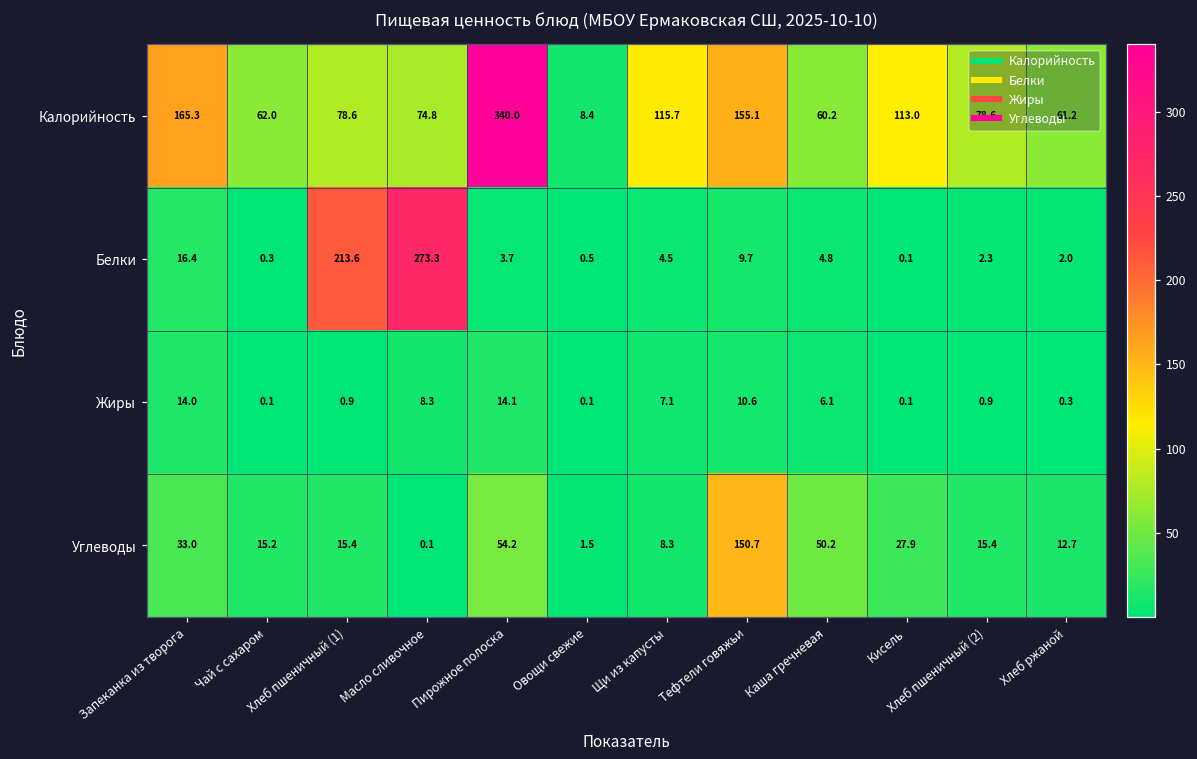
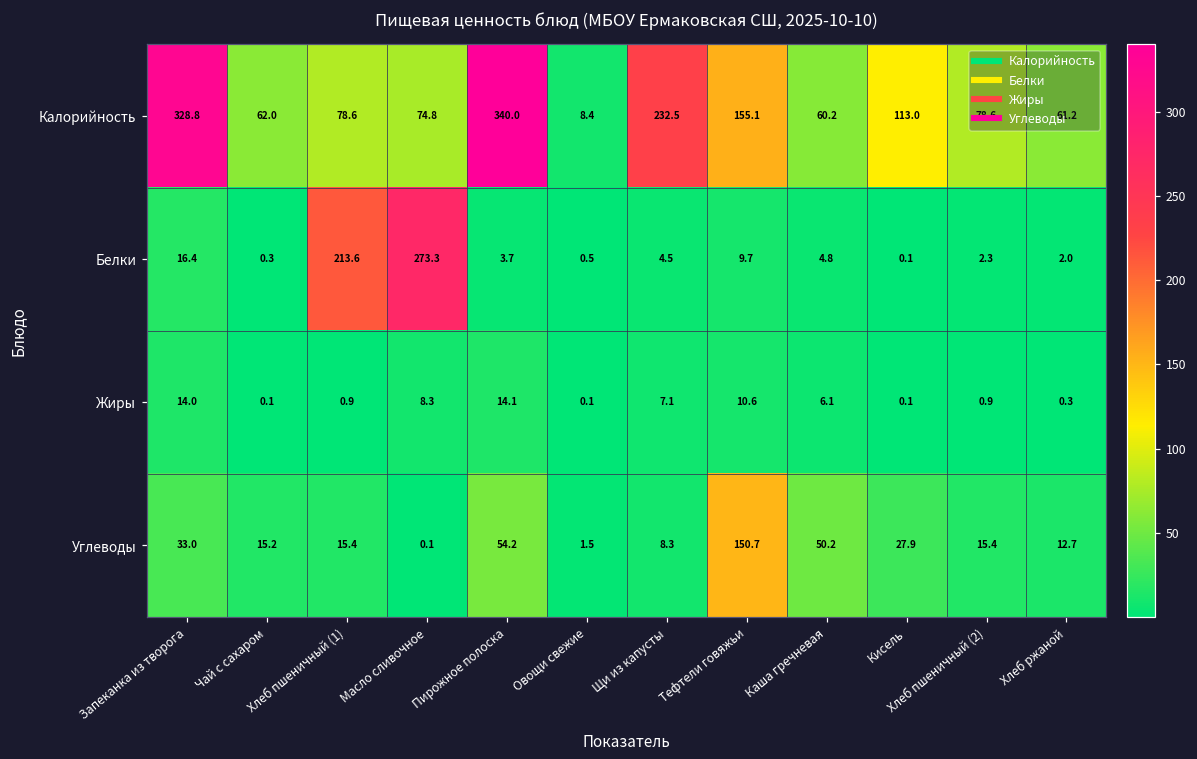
Калорийность, Запеканка из творога: 165.3 -> 328.8
Калорийность, Щи из капусты: 115.7 -> 232.5
